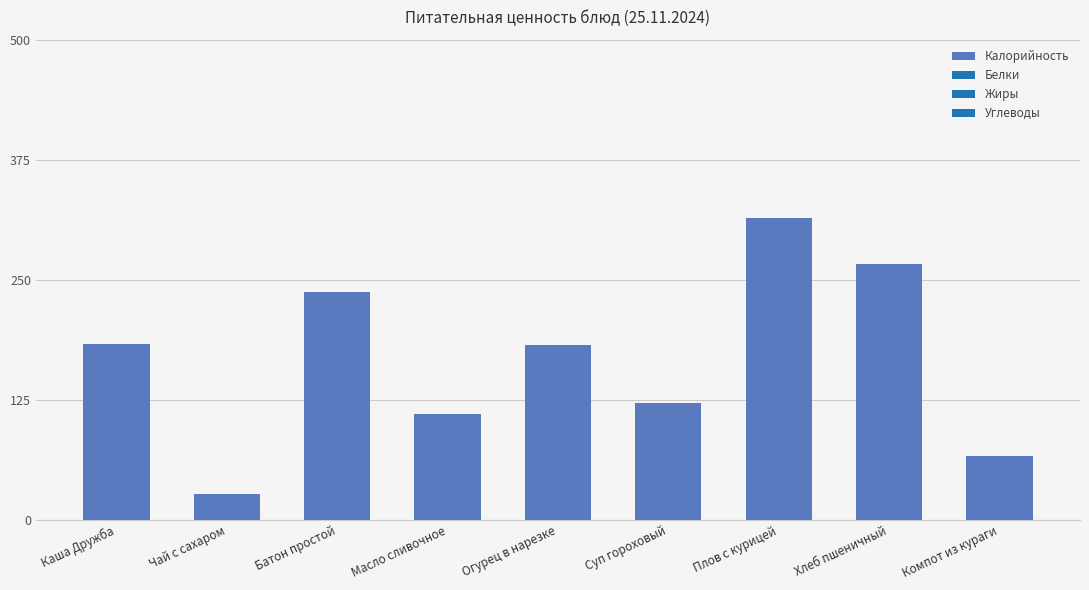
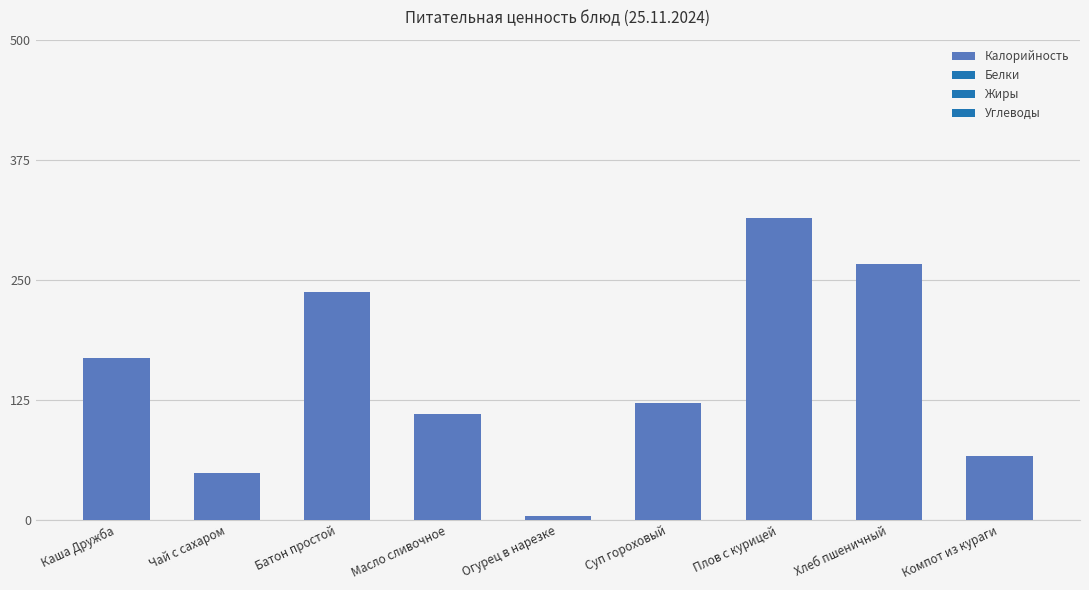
Каша Дружба: 180 -> 170
Чай с сахаром: 30 -> 50
Огурец в нарезке: 180 -> 0
